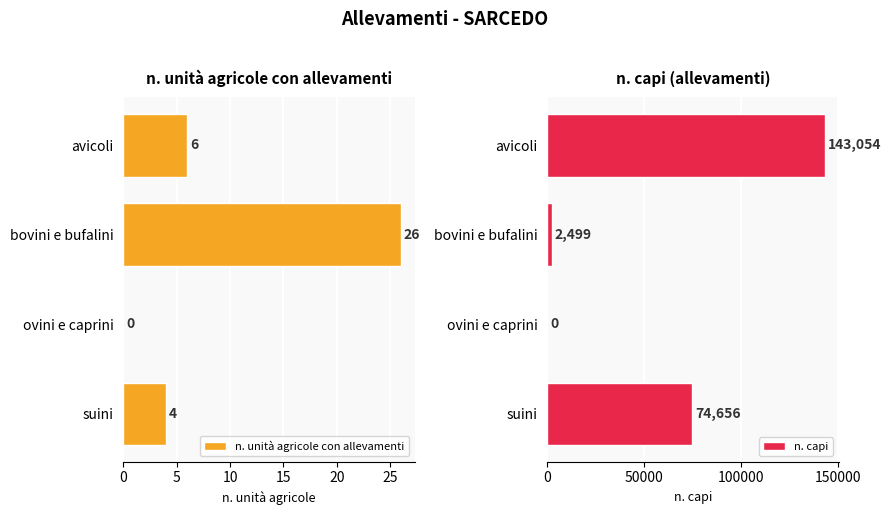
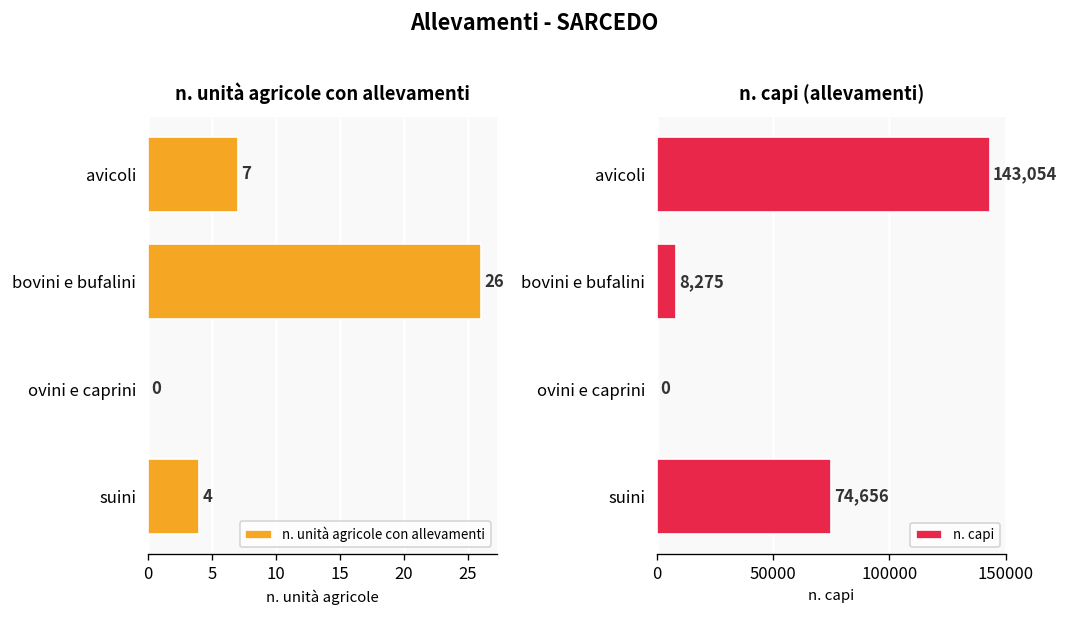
n. unità agricole con allevamenti, avicoli: 6 -> 7
n. capi (allevamenti), bovini e bufalini: 2,499 -> 8,275
